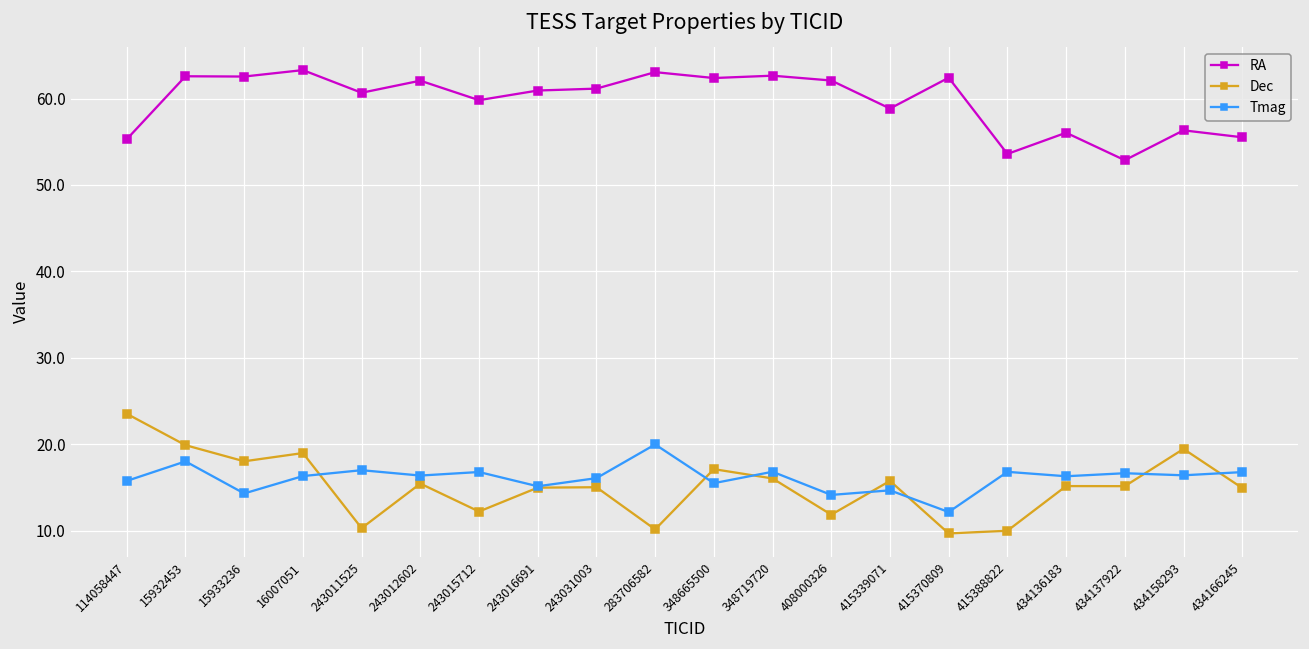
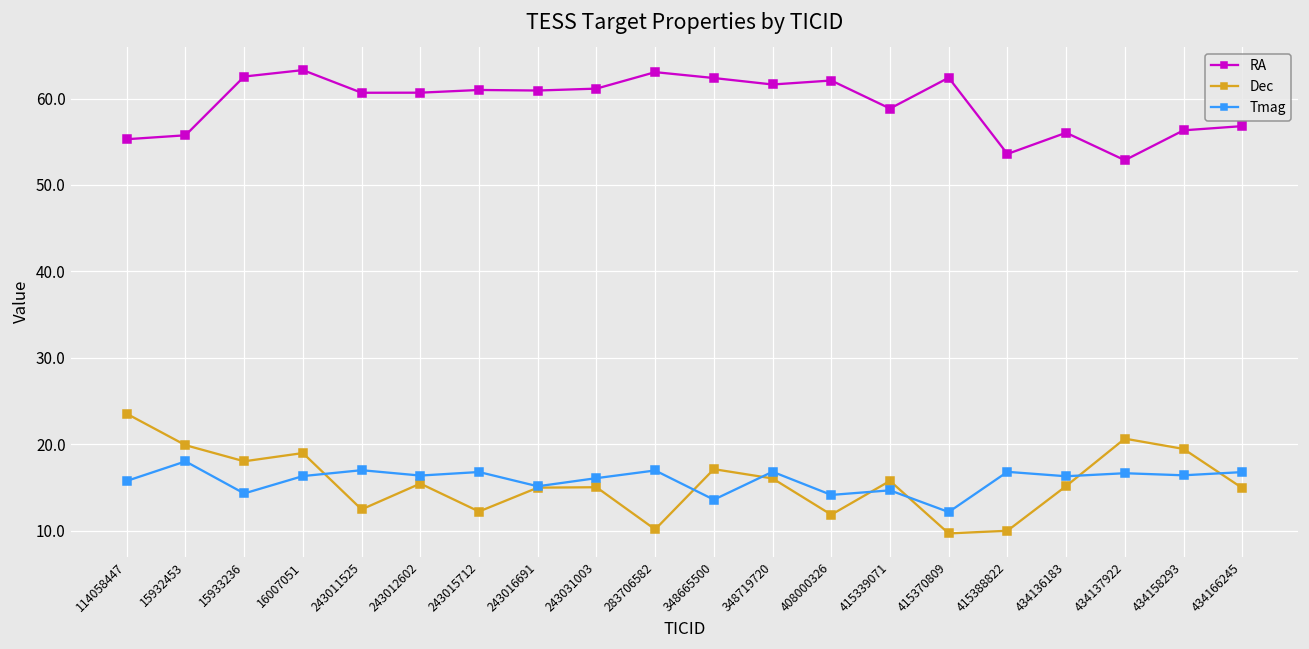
RA, 15932453: 63 -> 56
Dec, 243011525: 10 -> 12
RA, 243012602: 62 -> 61
RA, 243015712: 60 -> 61
Tmag, 283706582: 20 -> 17
Tmag, 348665500: 16 -> 14
RA, 348719720: 63 -> 62
Dec, 434137922: 15 -> 21
RA, 434166245: 56 -> 57
